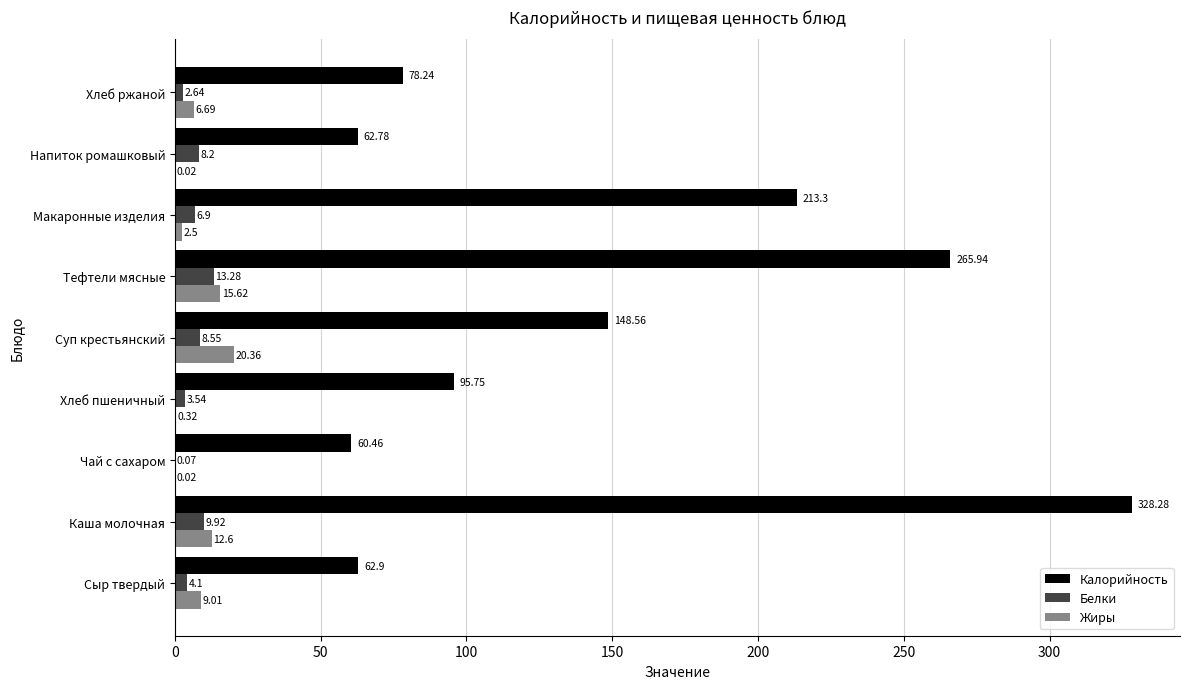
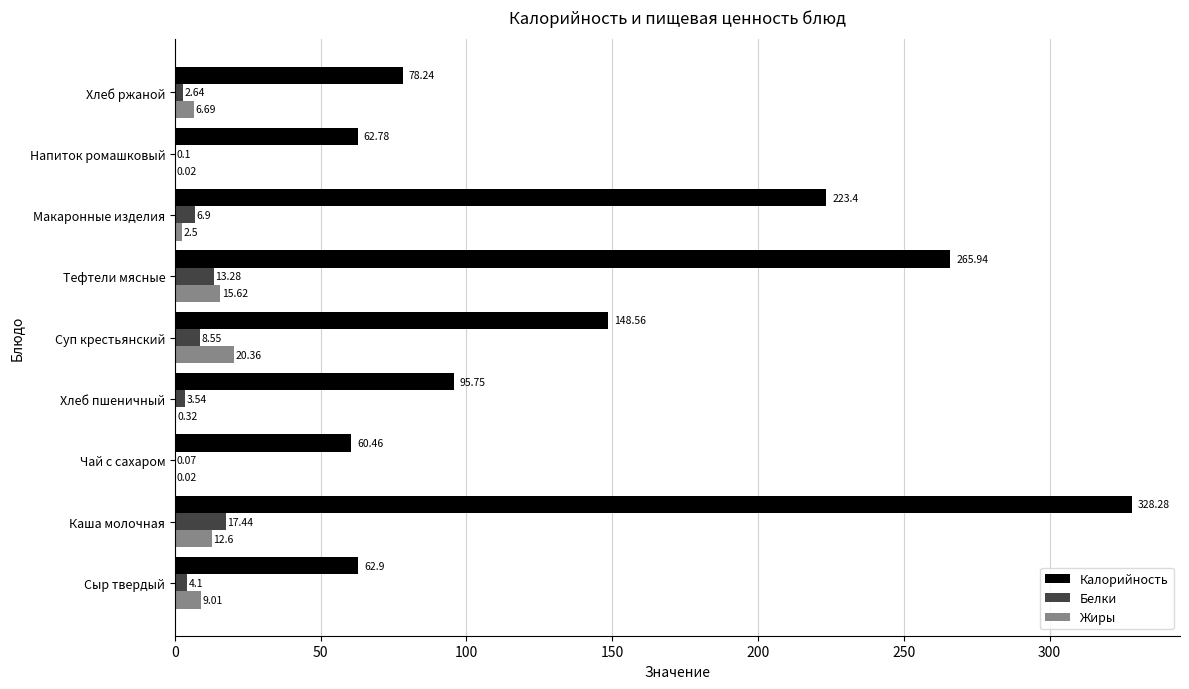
Белки, Напиток ромашковый: 8.2 -> 0.1
Калорийность, Макаронные изделия: 213.3 -> 223.4
Белки, Каша молочная: 9.92 -> 17.44
